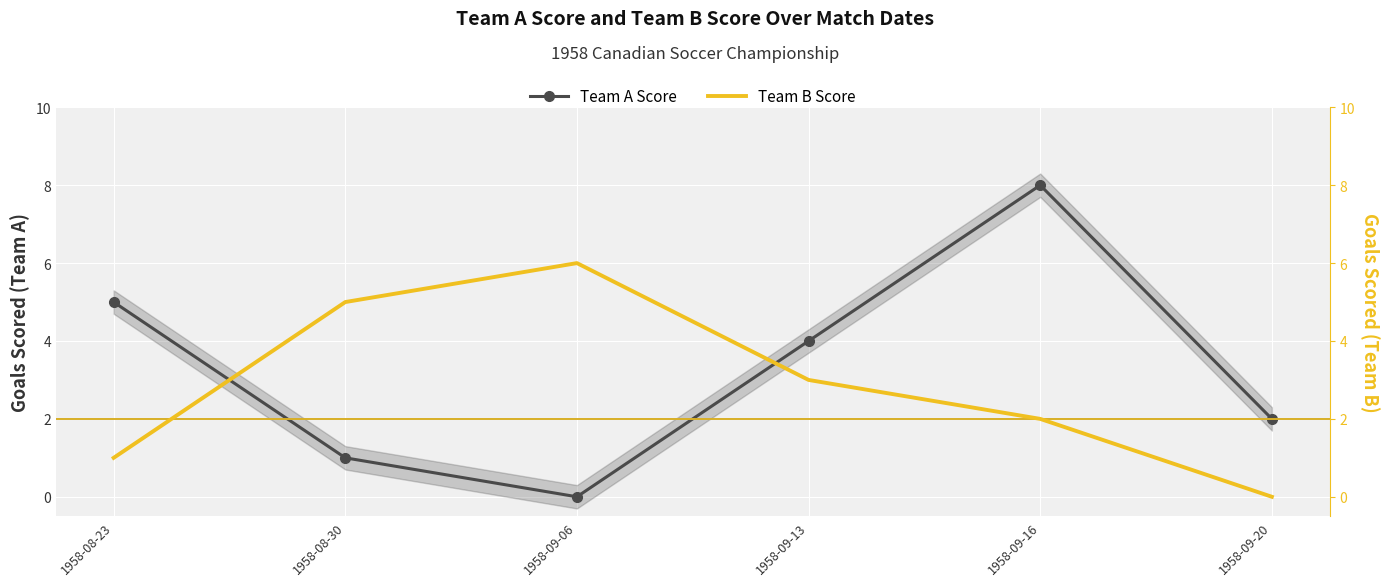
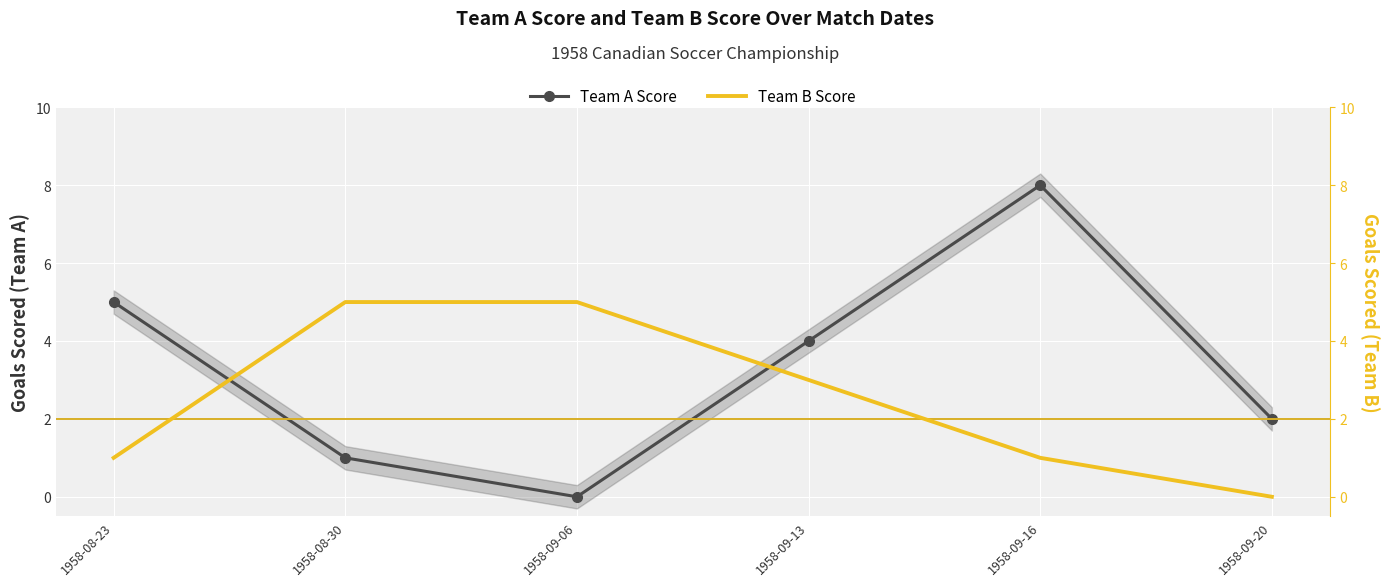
Team B Score, 1958-09-06: 6 -> 5
Team B Score, 1958-09-16: 2 -> 1
